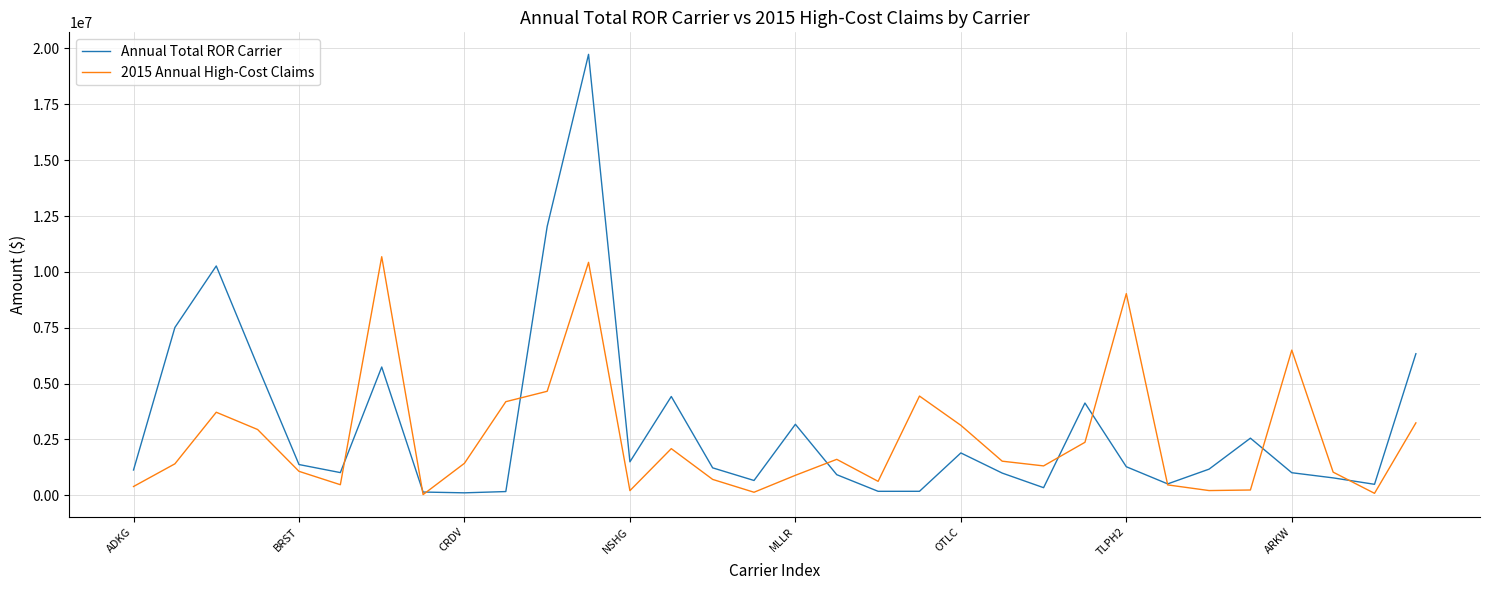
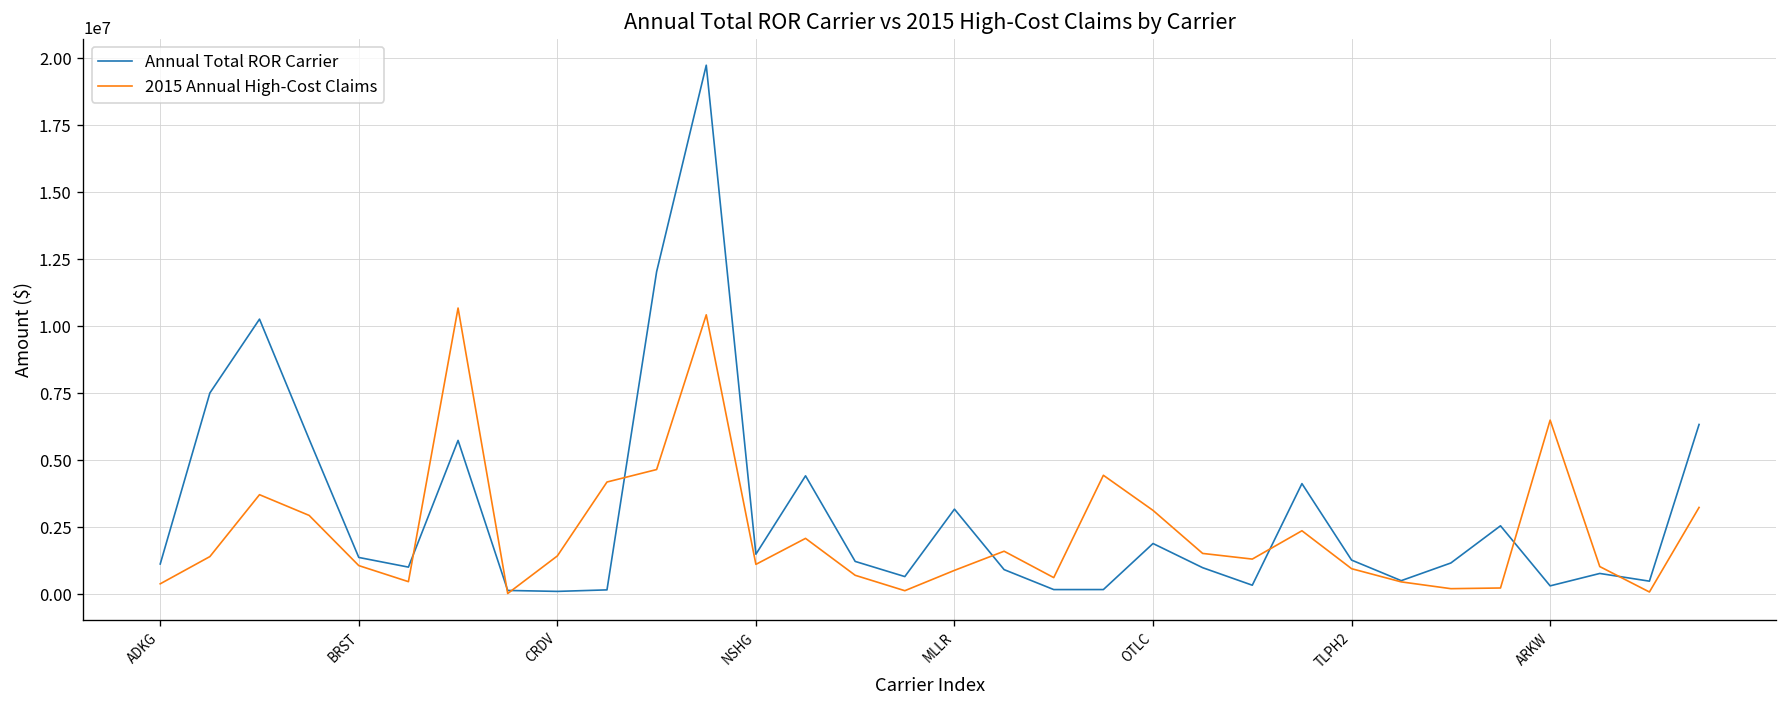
2015 Annual High-Cost Claims, NSHG: 200000 -> 1100000
2015 Annual High-Cost Claims, TLPH2: 9000000 -> 1000000
Annual Total ROR Carrier, ARKW: 1000000 -> 300000
